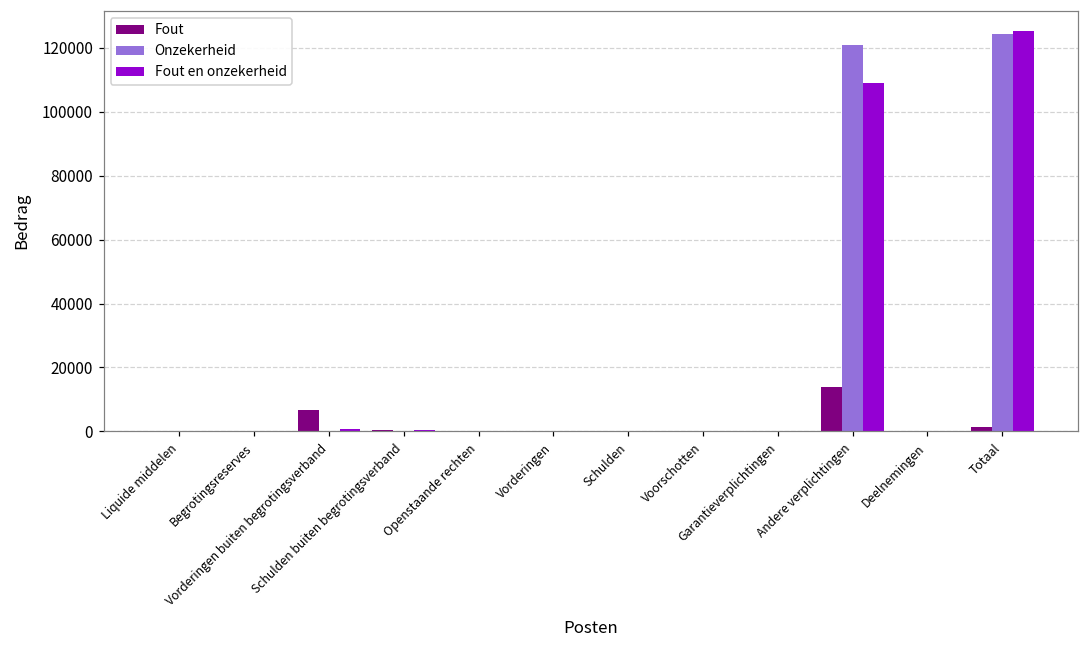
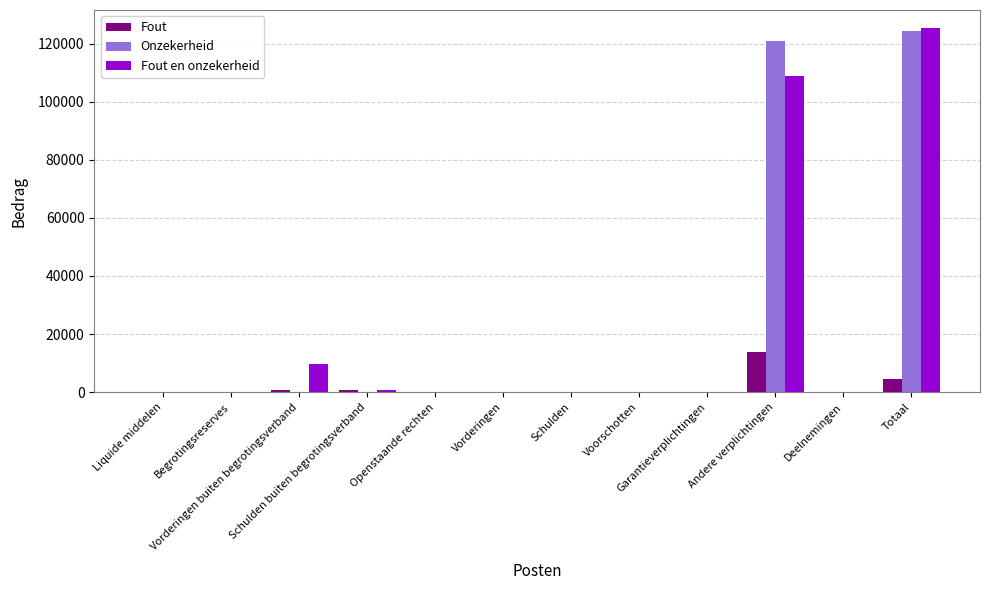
Fout, Vorderingen buiten begrotingsverband: 7000 -> 1000
Fout en onzekerheid, Vorderingen buiten begrotingsverband: 1000 -> 10000
Fout, Totaal: 1000 -> 4000
